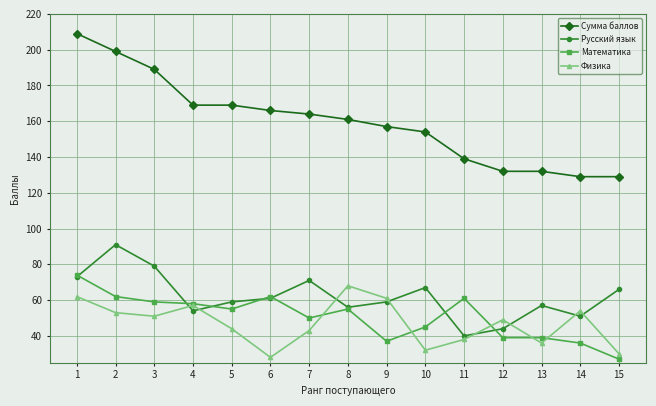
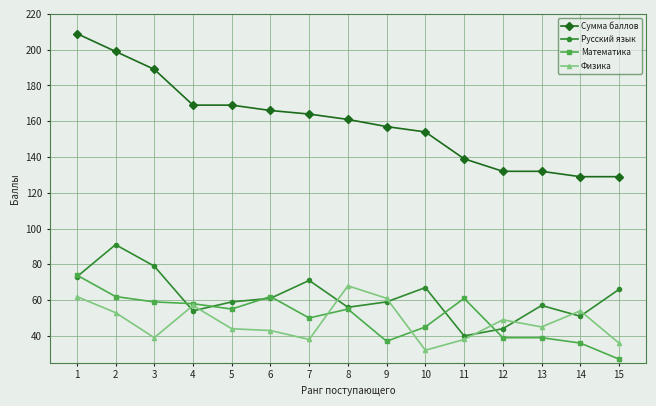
Физика, 3: 51 -> 39
Физика, 6: 28 -> 43
Физика, 7: 43 -> 38
Физика, 13: 36 -> 45
Физика, 15: 30 -> 36
